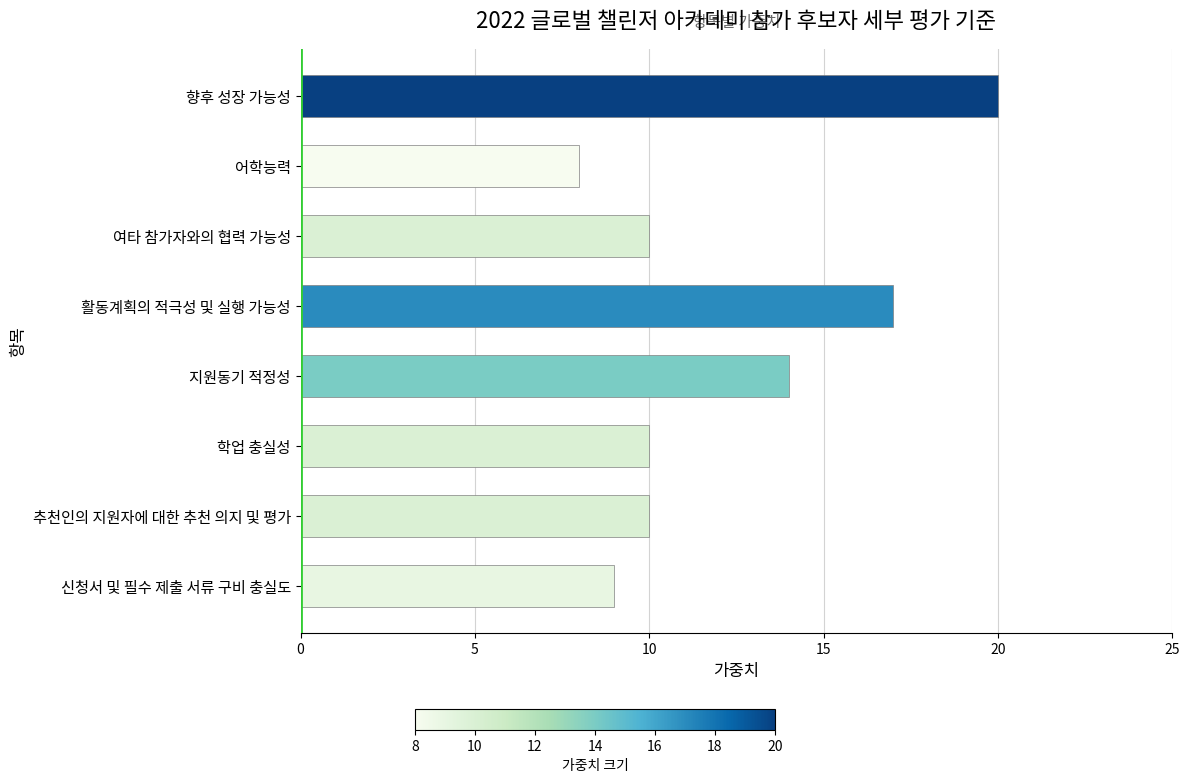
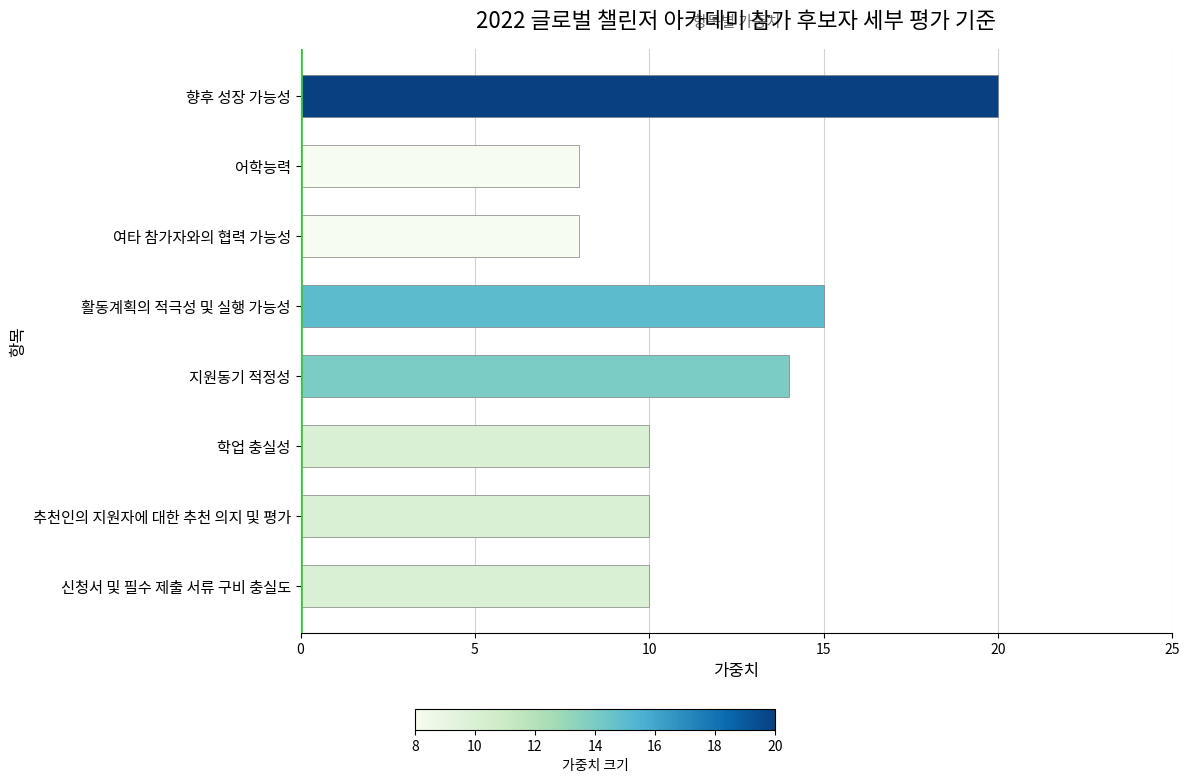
여타 참가자와의 협력 가능성: 10 -> 8
활동계획의 적극성 및 실행 가능성: 17 -> 15
신청서 및 필수 제출 서류 구비 충실도: 9 -> 10
